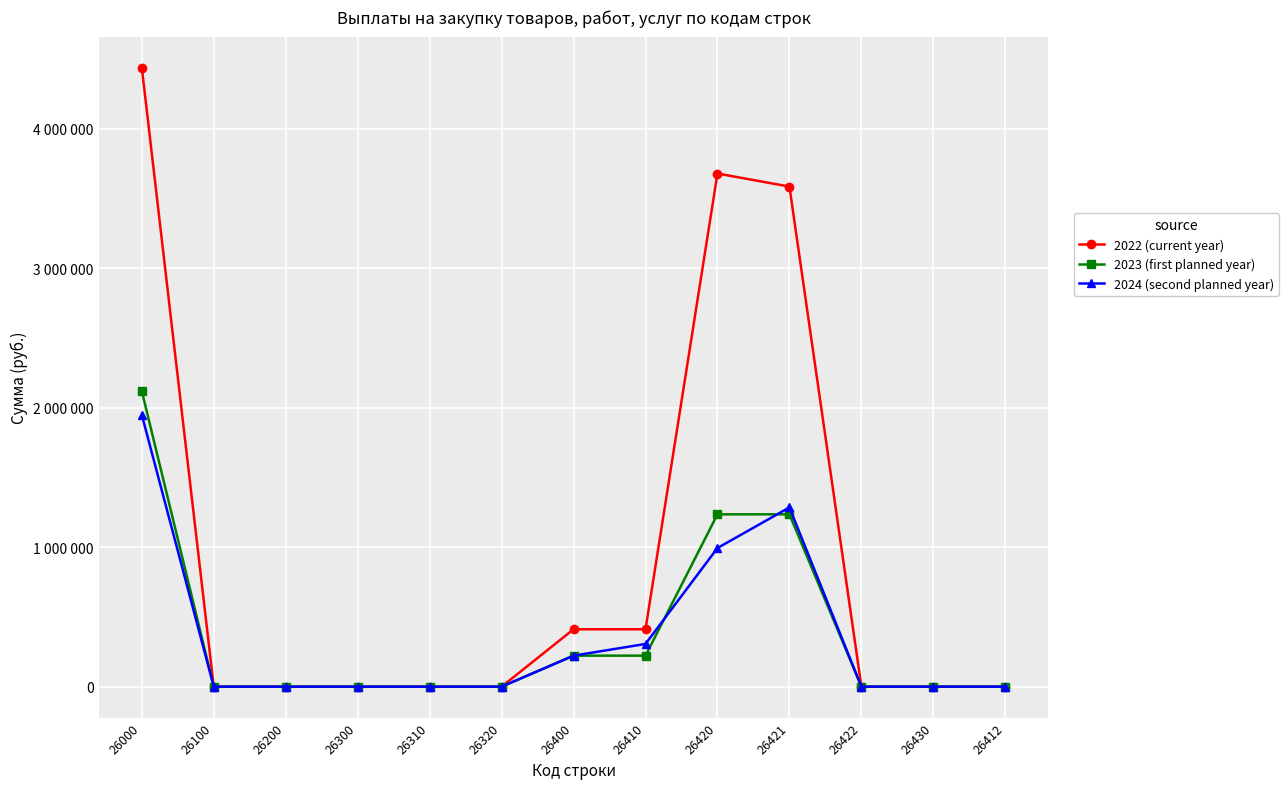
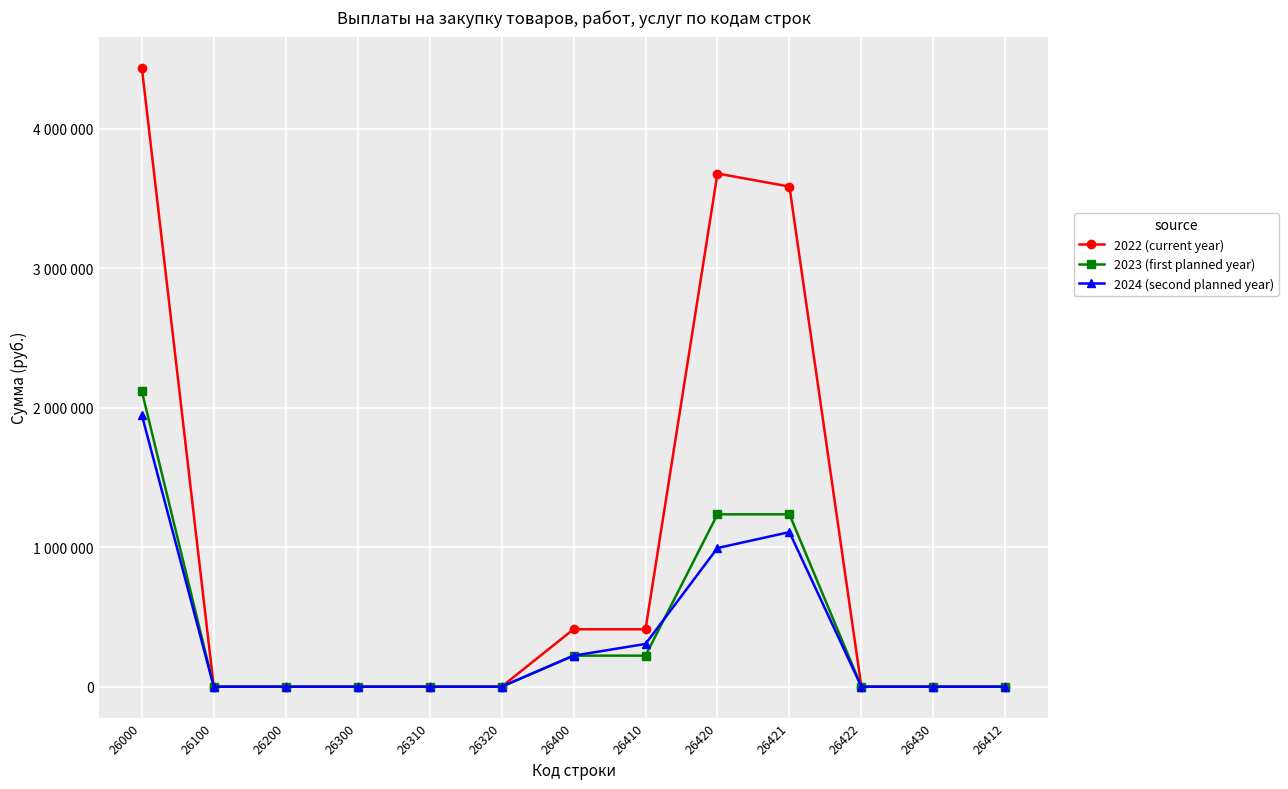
2024 (second planned year), 26421: 1280000 -> 1110000
